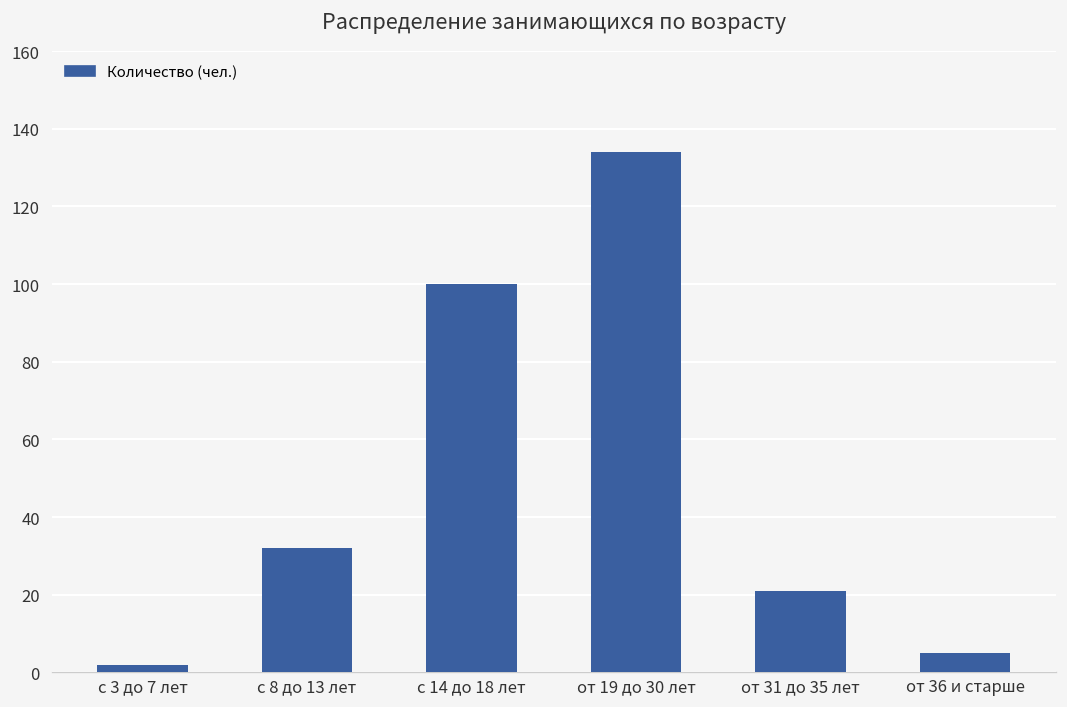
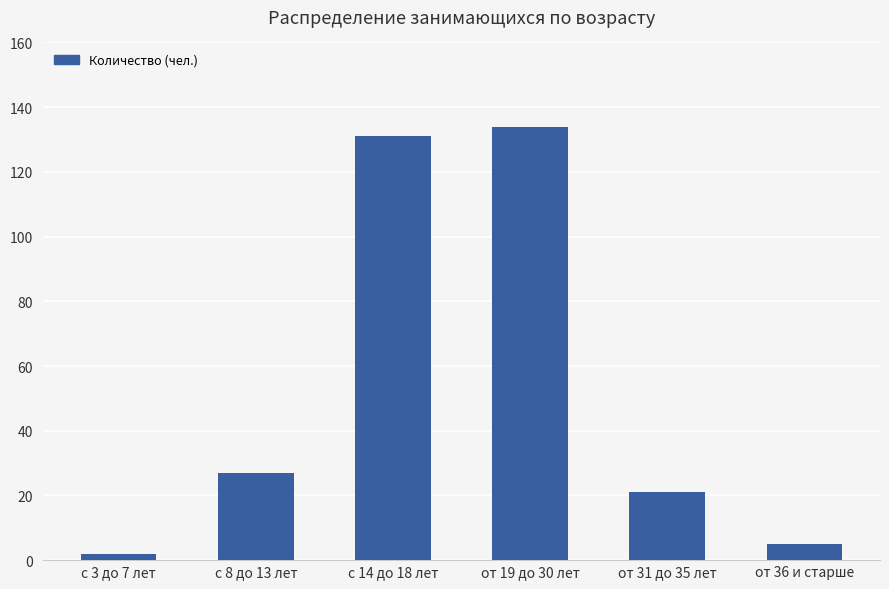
с 8 до 13 лет: 32 -> 27
с 14 до 18 лет: 100 -> 131
